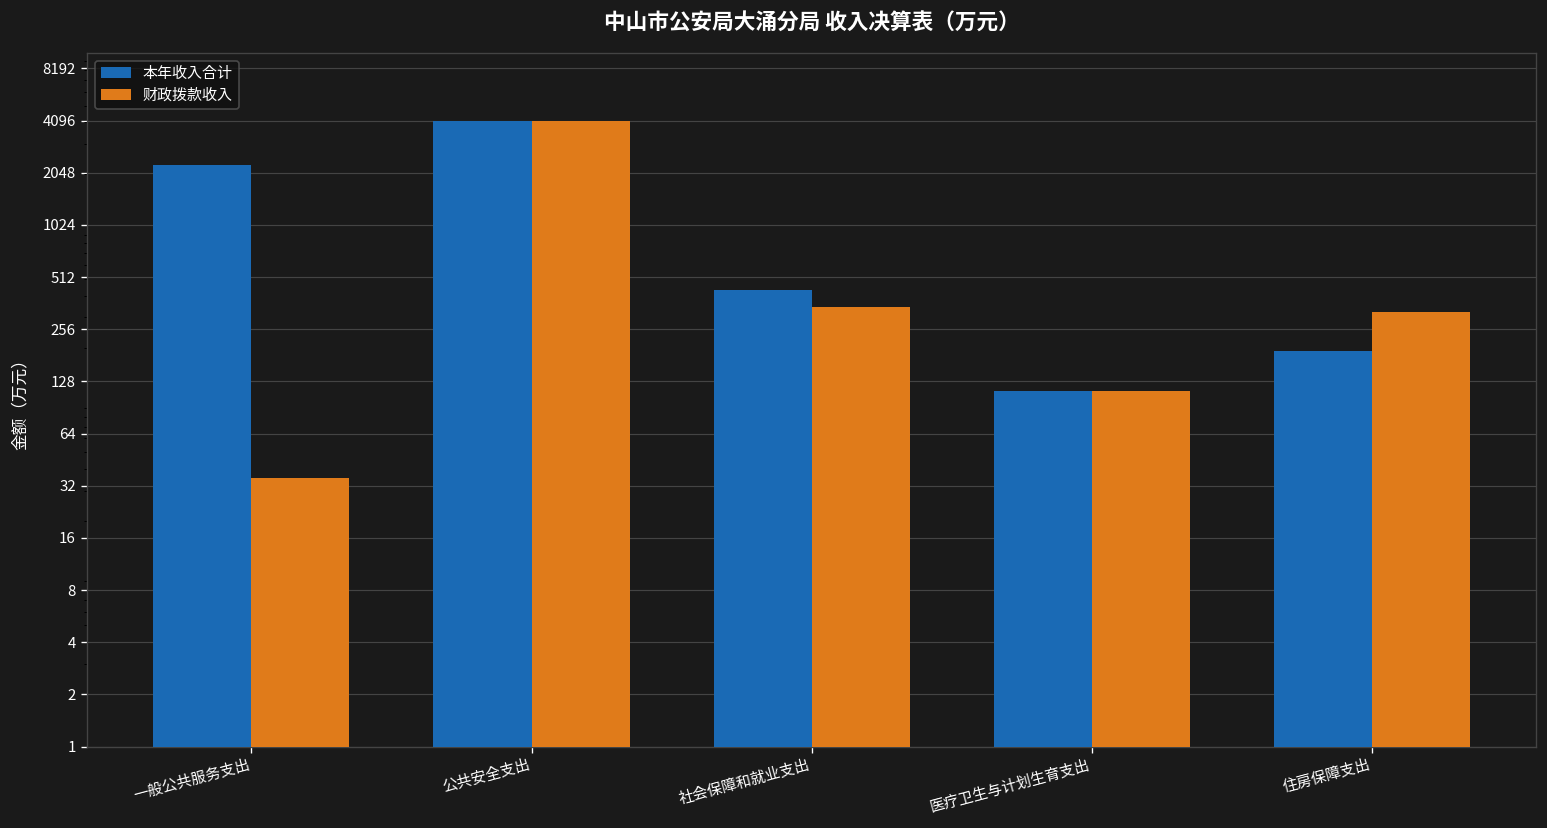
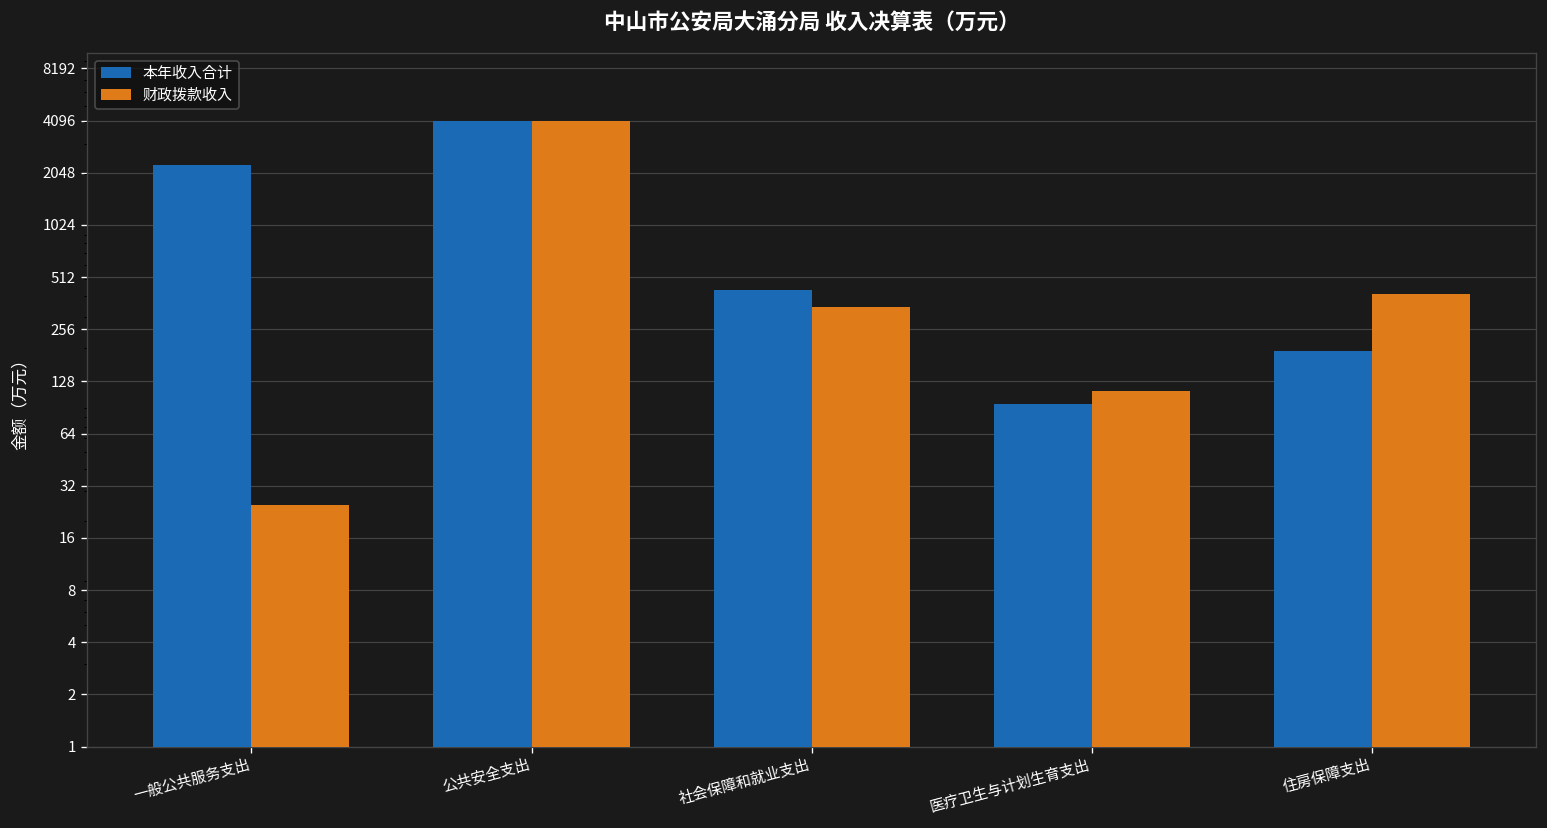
财政拨款收入, 一般公共服务支出: 35 -> 25
本年收入合计, 医疗卫生与计划生育支出: 110 -> 90
财政拨款收入, 住房保障支出: 320 -> 410
